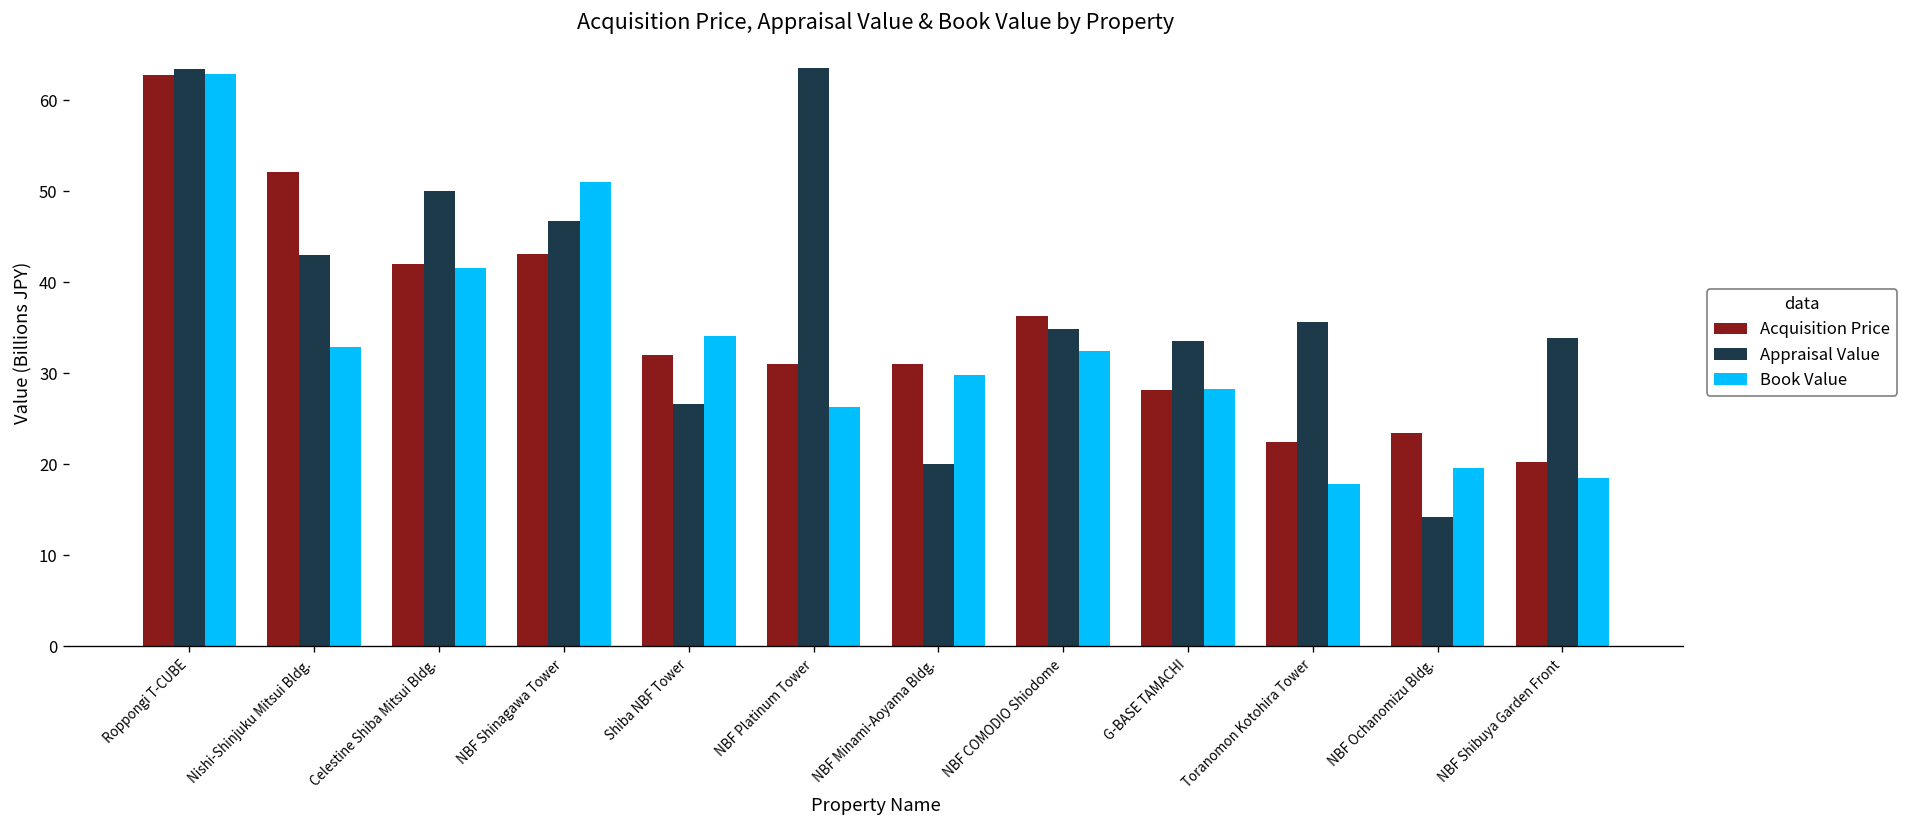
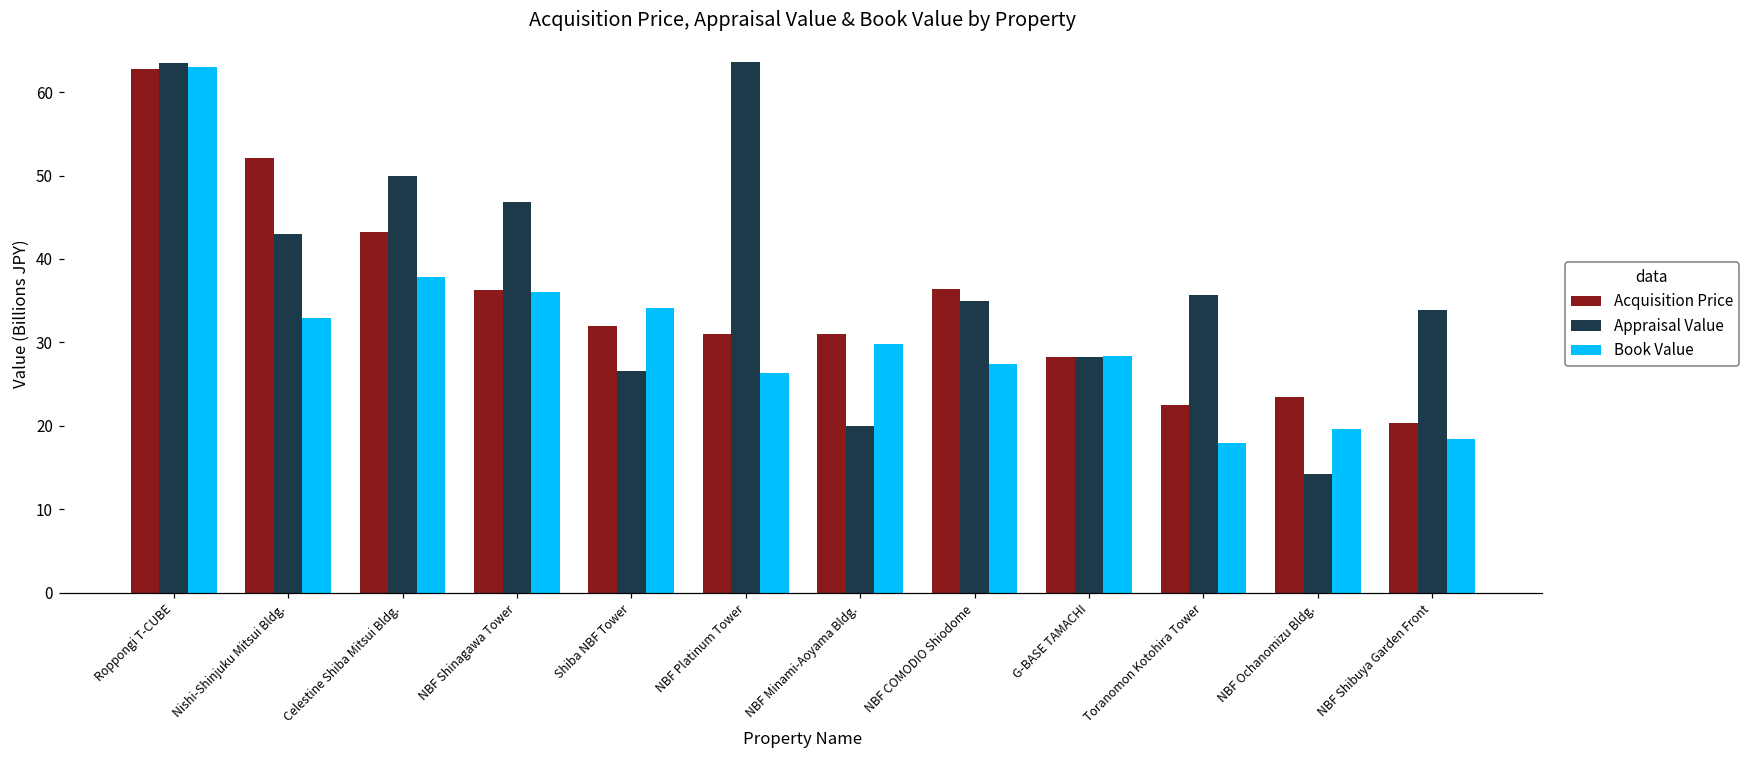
Acquisition Price, Celestine Shiba Mitsui Bldg.: 42 -> 43
Book Value, Celestine Shiba Mitsui Bldg.: 42 -> 38
Acquisition Price, NBF Shinagawa Tower: 43 -> 36
Book Value, NBF Shinagawa Tower: 51 -> 36
Book Value, NBF COMODIO Shiodome: 32 -> 27
Appraisal Value, G-BASE TAMACHI: 34 -> 28
